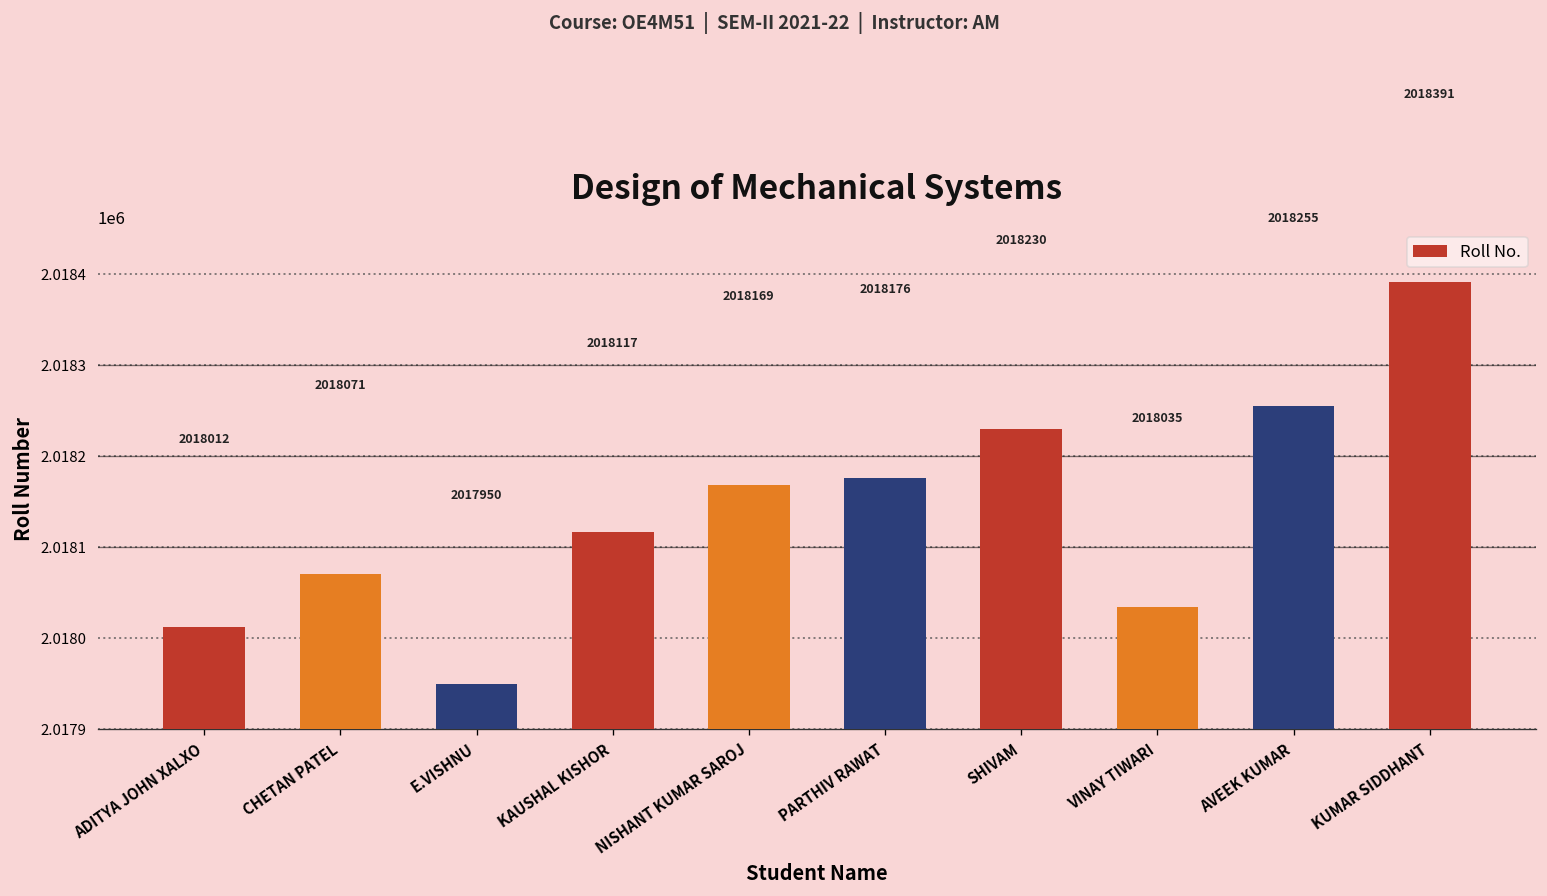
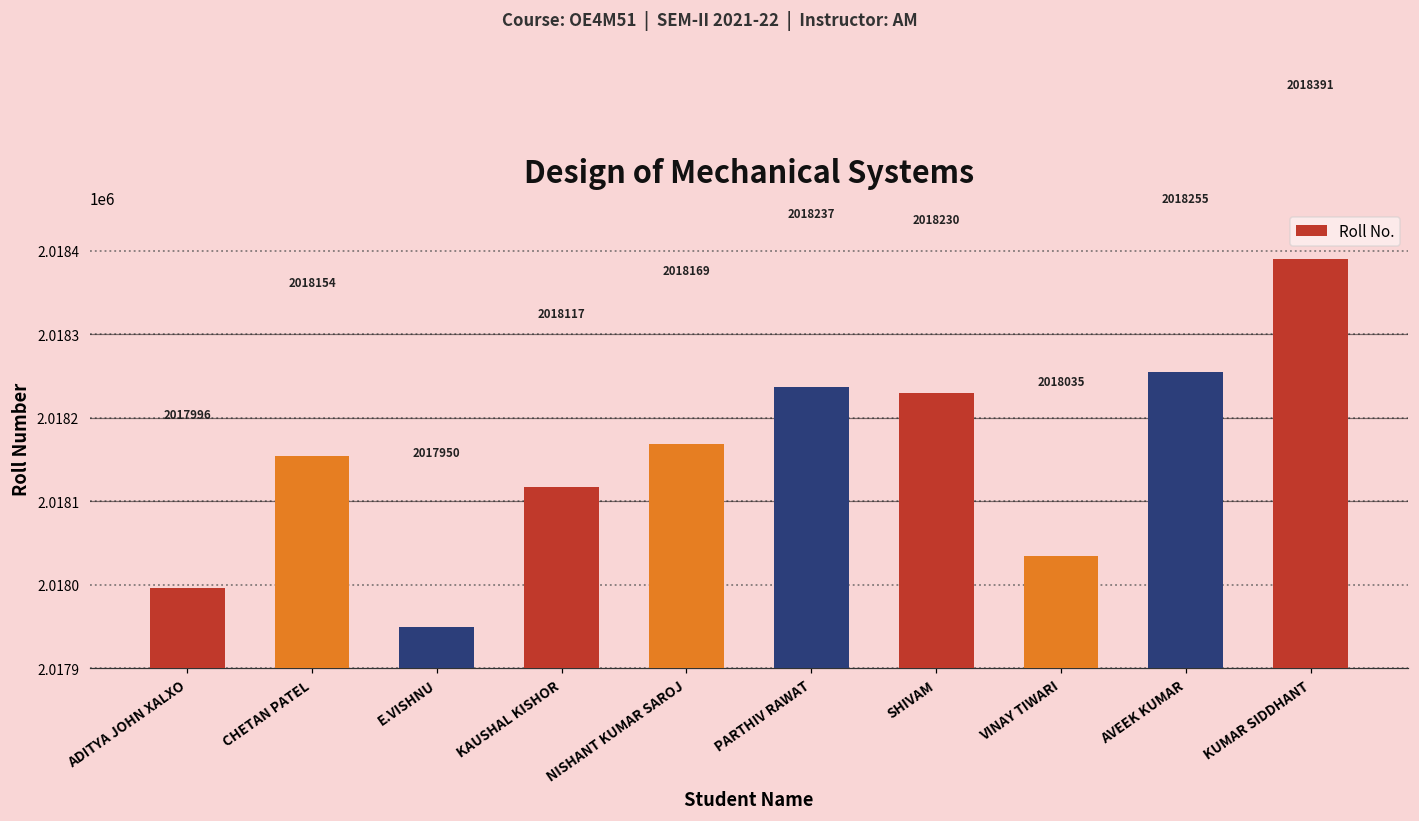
ADITYA JOHN XALXO: 2018012 -> 2017996
CHETAN PATEL: 2018071 -> 2018154
PARTHIV RAWAT: 2018176 -> 2018237
